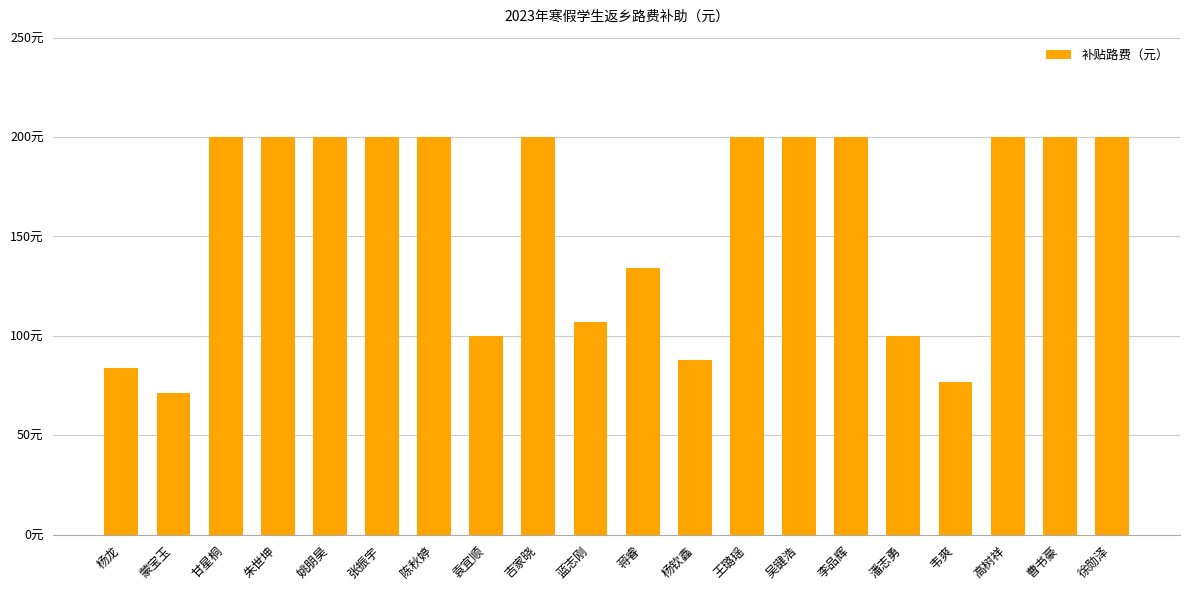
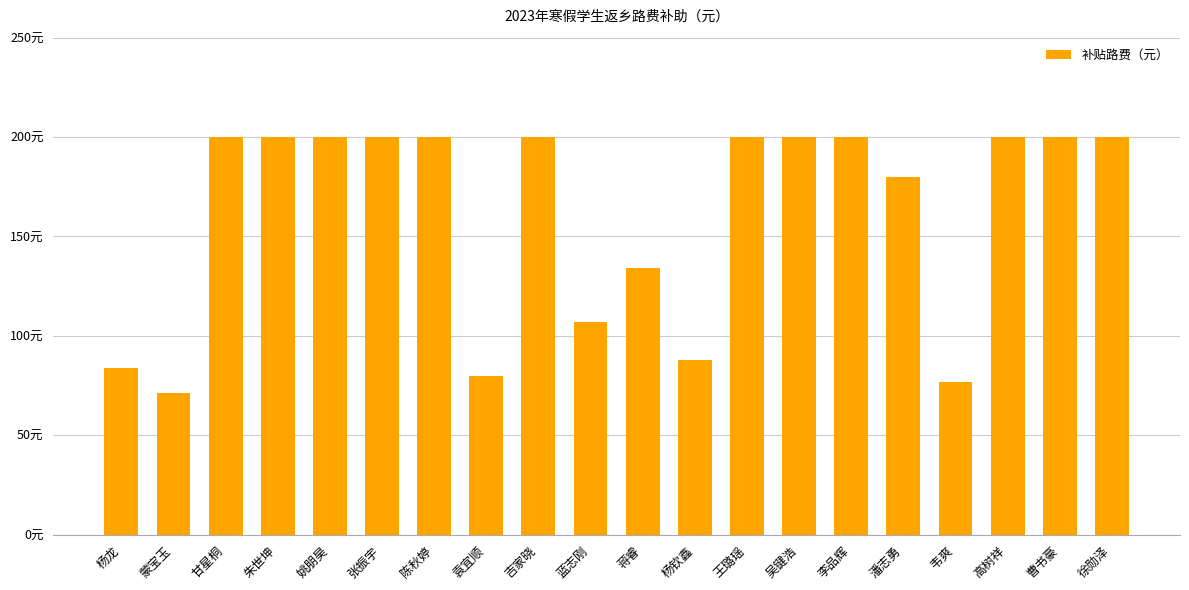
袁宜顺: 100元 -> 80元
潘志勇: 100元 -> 180元
